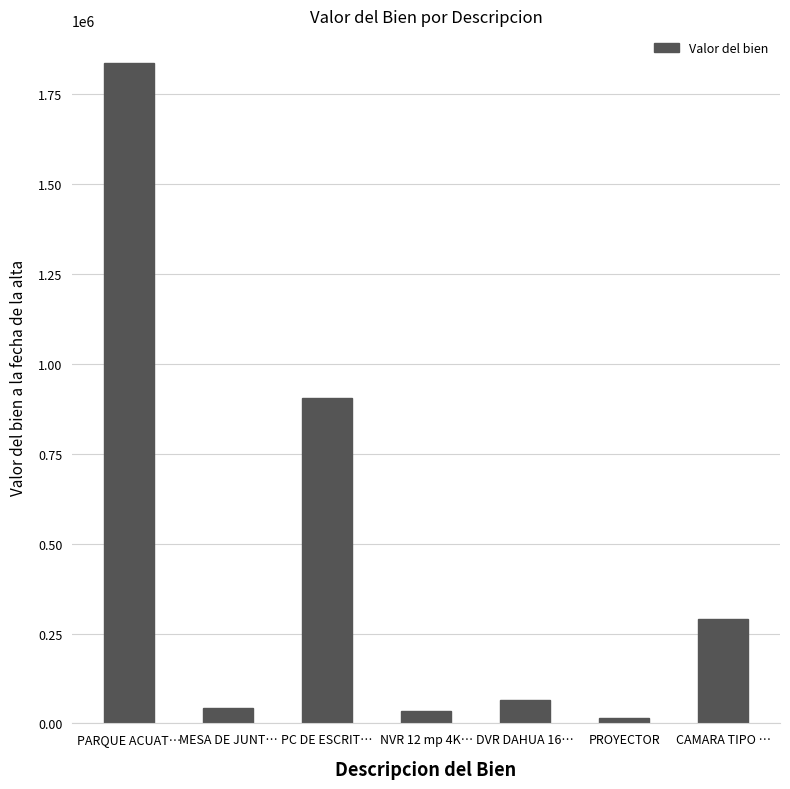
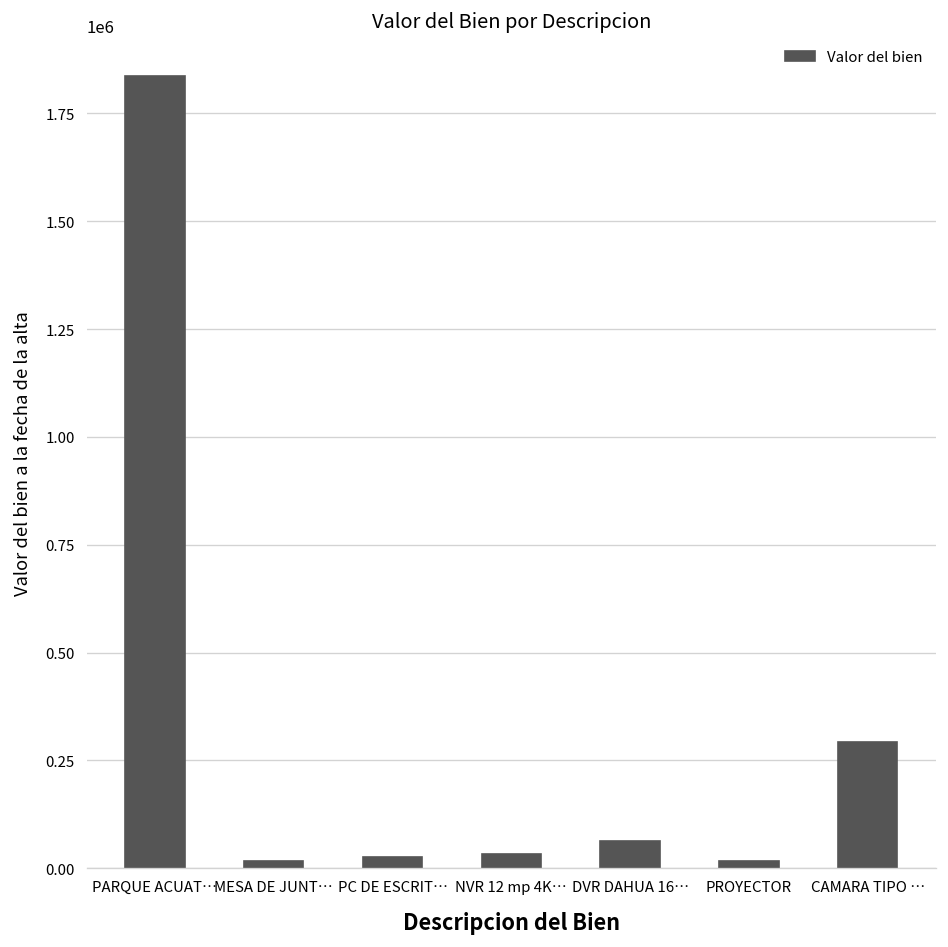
MESA DE JUNT…: 40000 -> 20000
PC DE ESCRIT…: 910000 -> 30000
